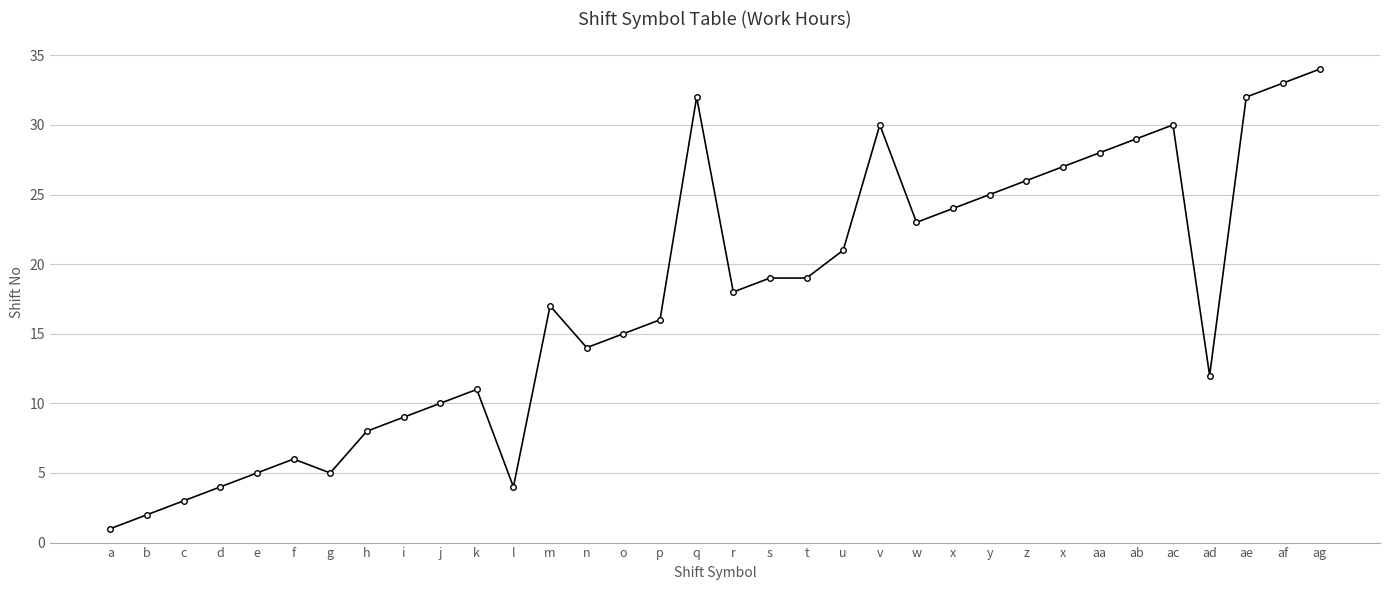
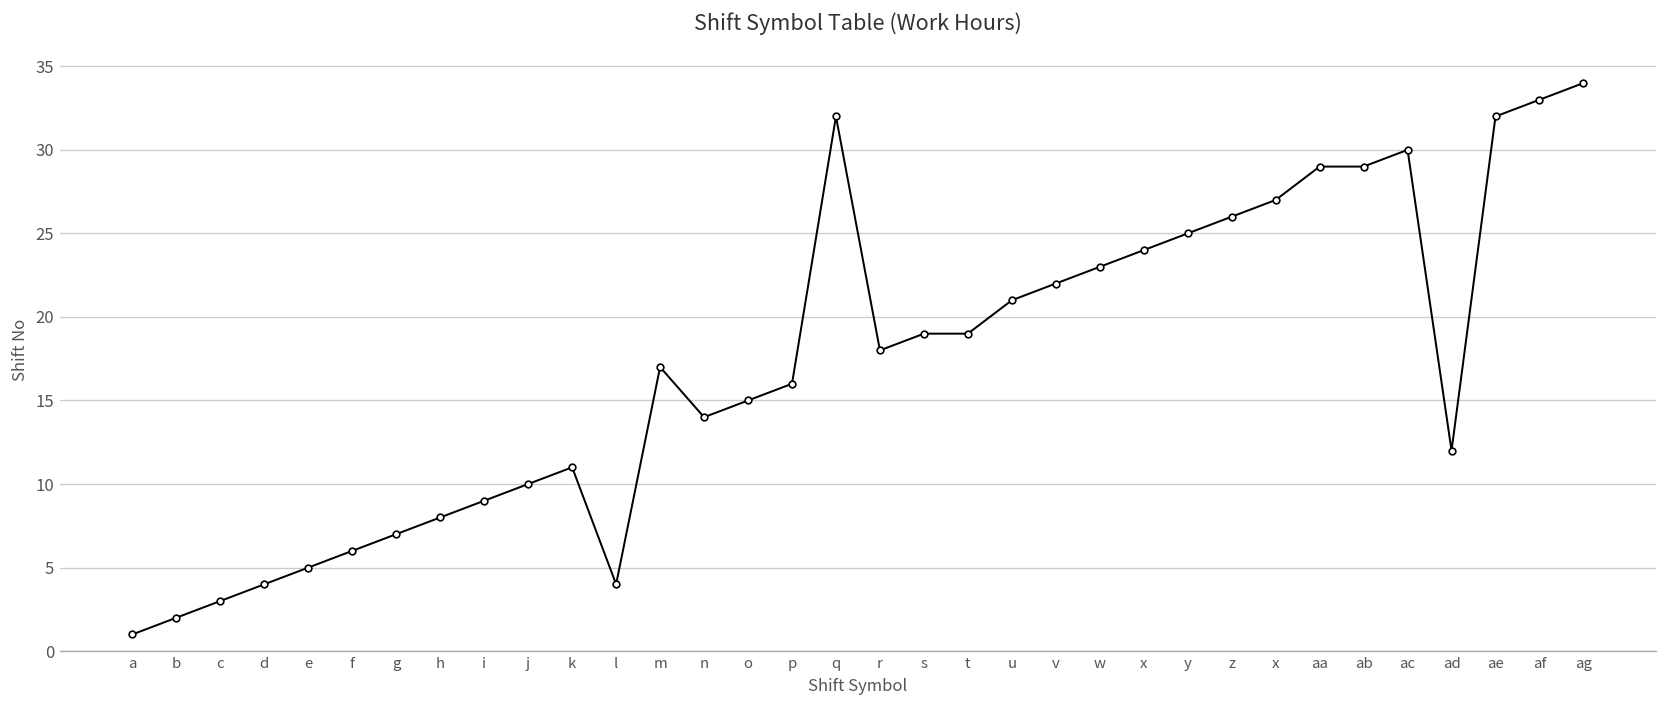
g: 5 -> 7
v: 30 -> 22
aa: 28 -> 29
